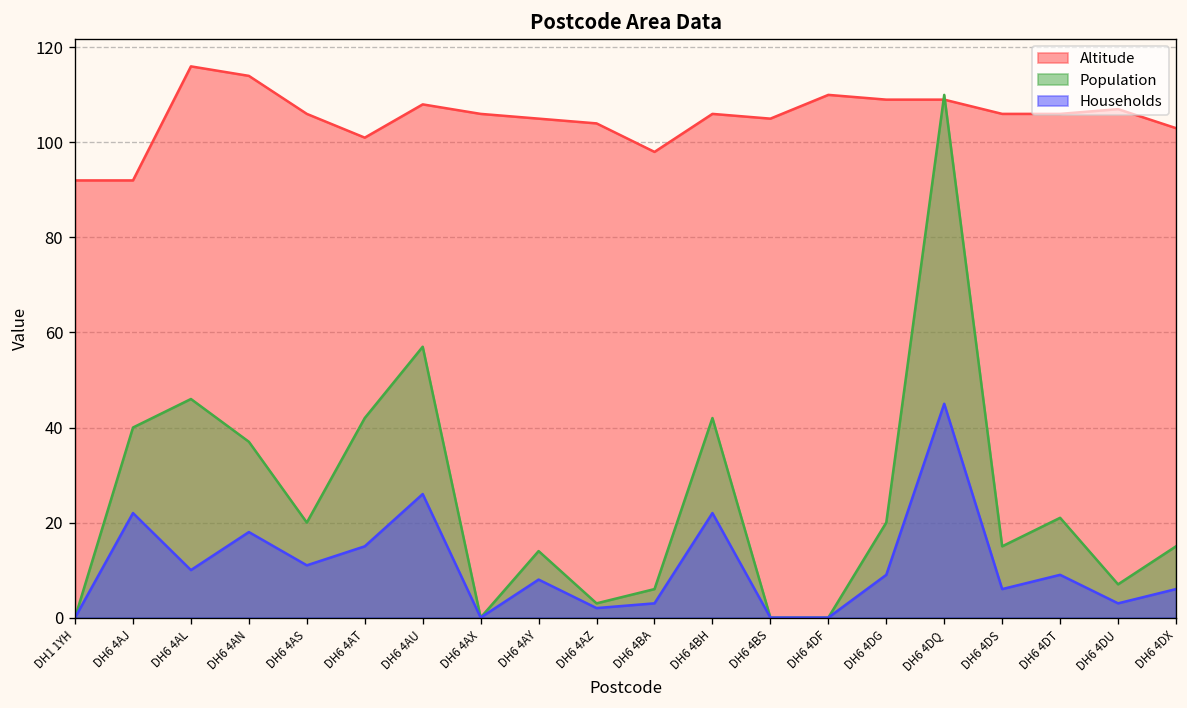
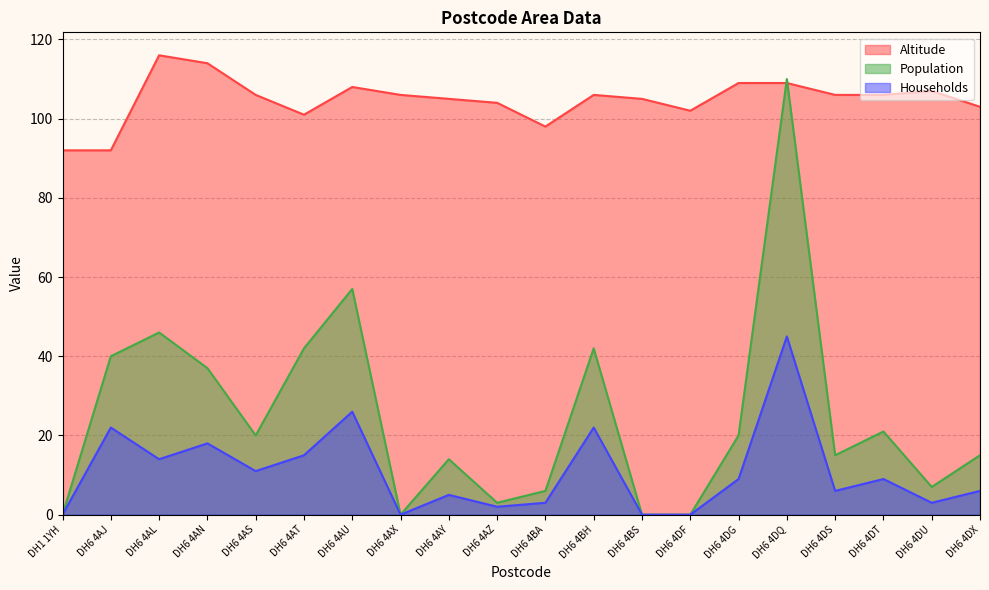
Households, DH6 4AL: 10 -> 14
Households, DH6 4AY: 8 -> 5
Altitude, DH6 4DF: 110 -> 102
